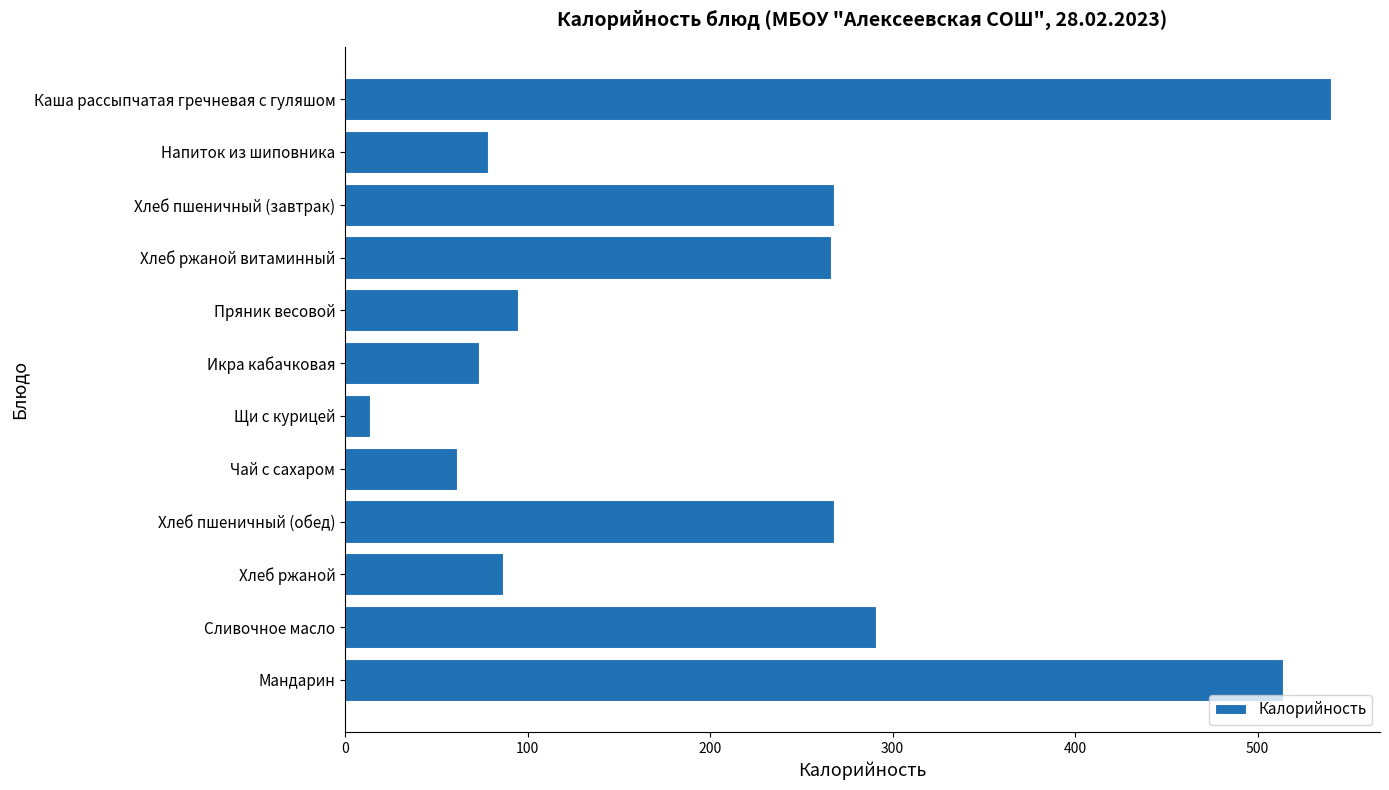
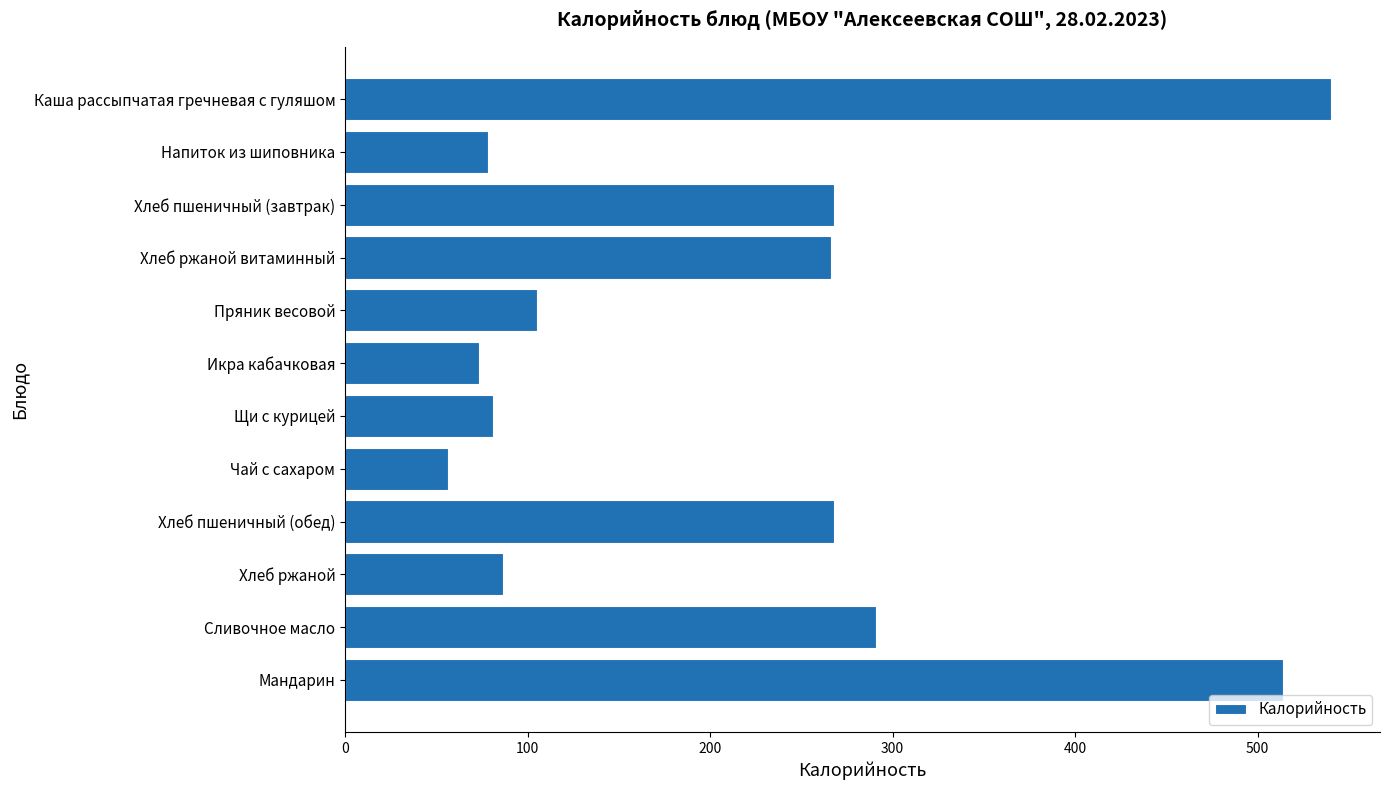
Пряник весовой: 95 -> 105
Щи с курицей: 14 -> 81
Чай с сахаром: 62 -> 56
